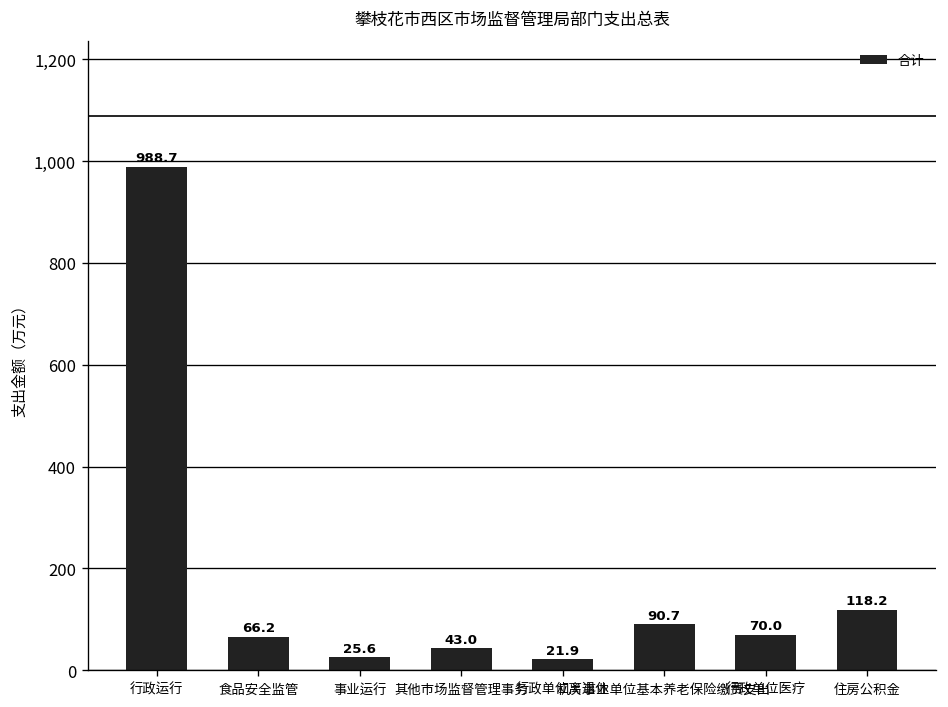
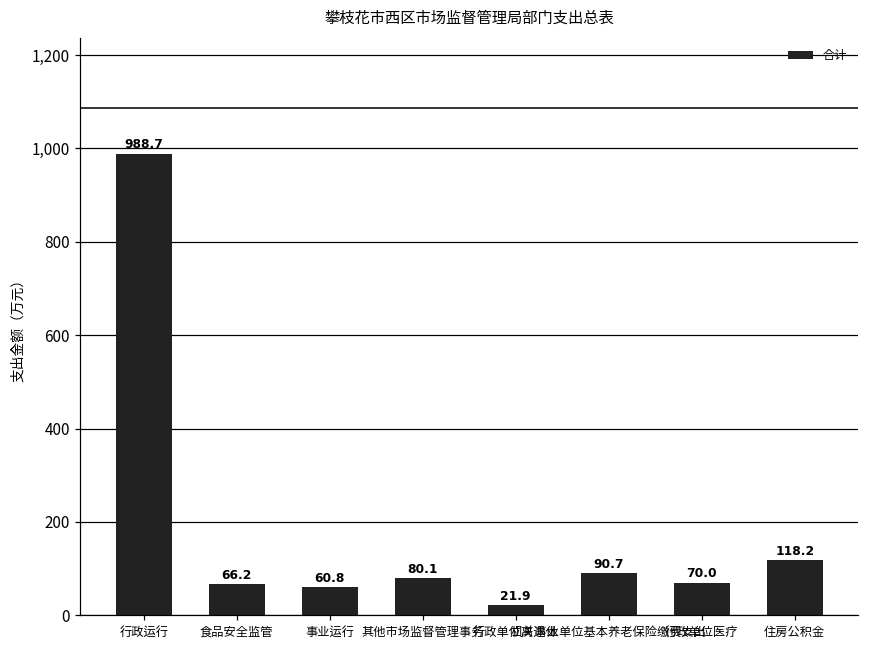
事业运行: 25.6 -> 60.8
其他市场监督管理事务: 43.0 -> 80.1
